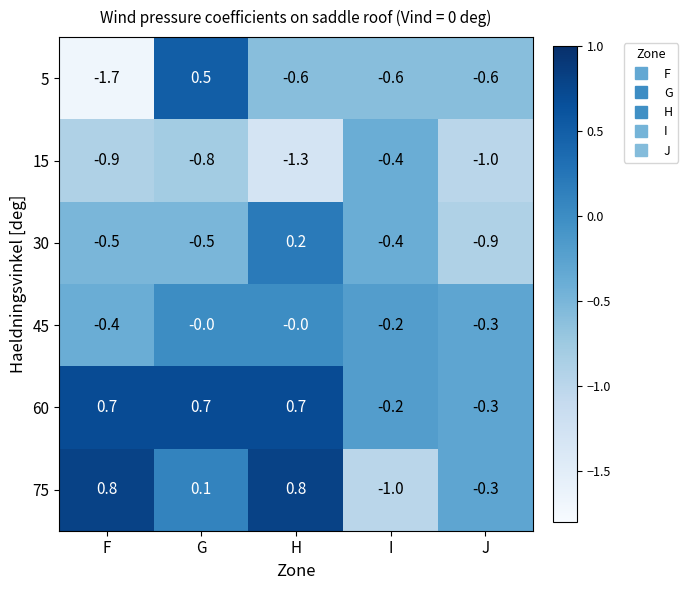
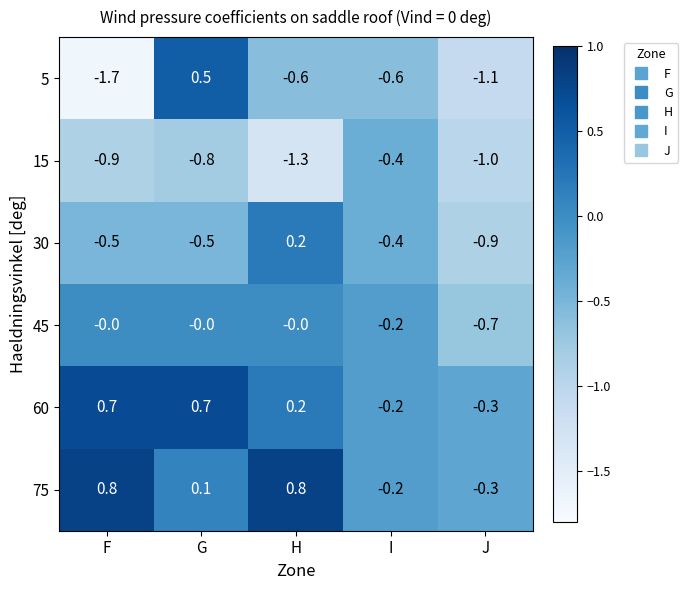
5, J: -0.6 -> -1.1
45, F: -0.4 -> -0.0
45, J: -0.3 -> -0.7
60, H: 0.7 -> 0.2
75, I: -1.0 -> -0.2
